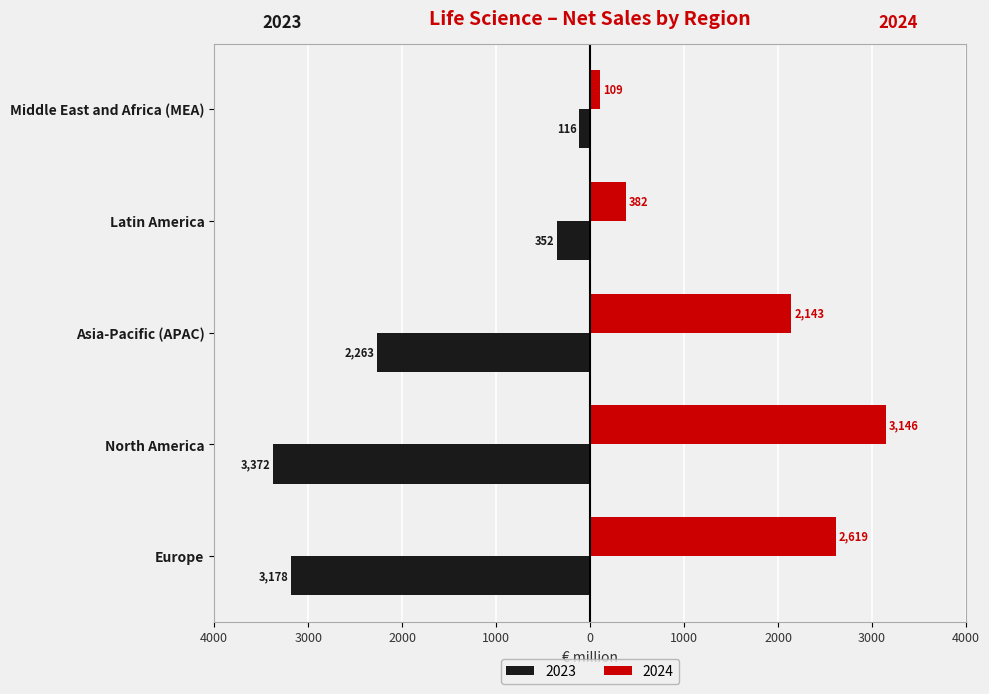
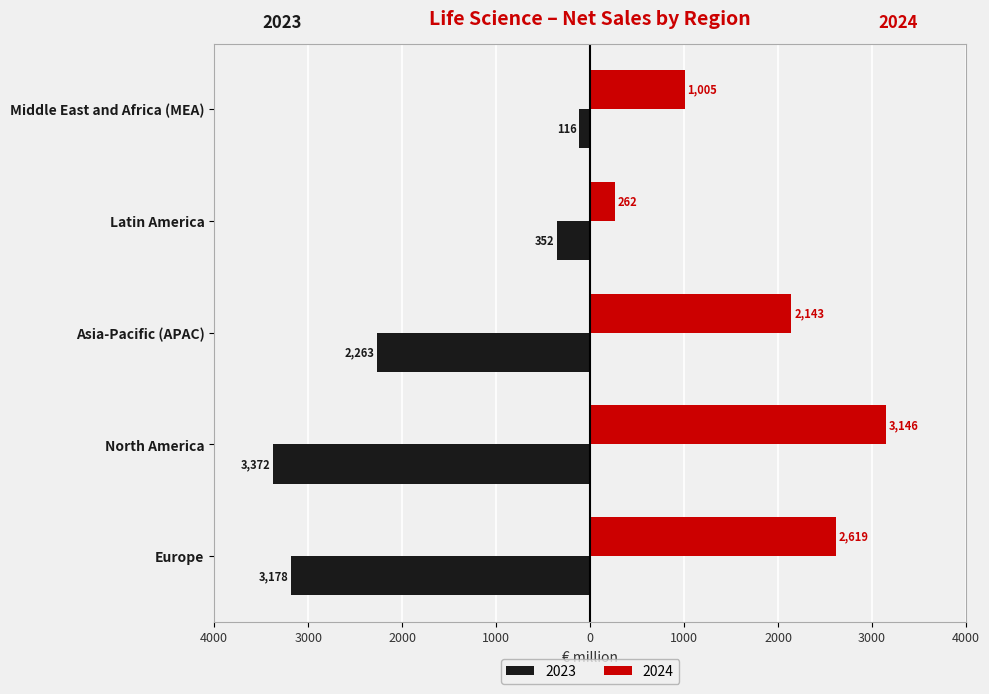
2024, Middle East and Africa (MEA): 109 -> 1,005
2024, Latin America: 382 -> 262
